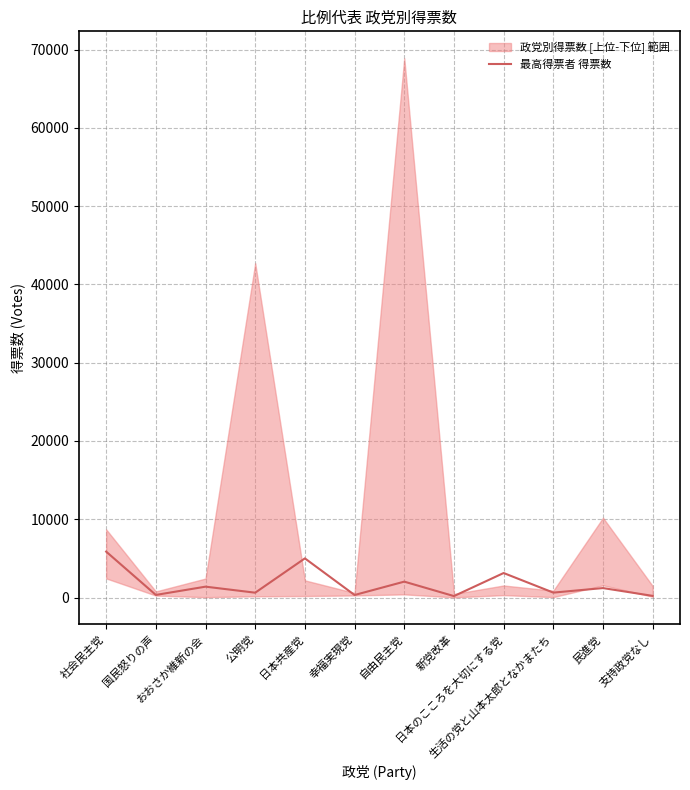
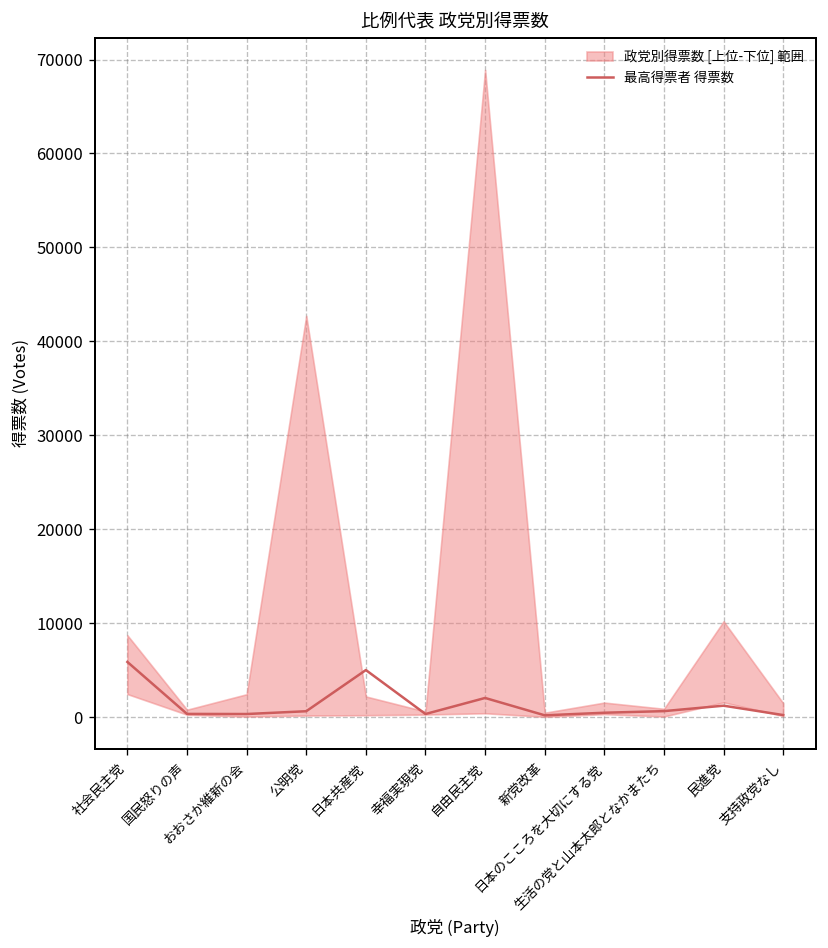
最高得票者 得票数, おおさか維新の会: 1000 -> 0
最高得票者 得票数, 日本のこころを大切にする党: 3000 -> 0
